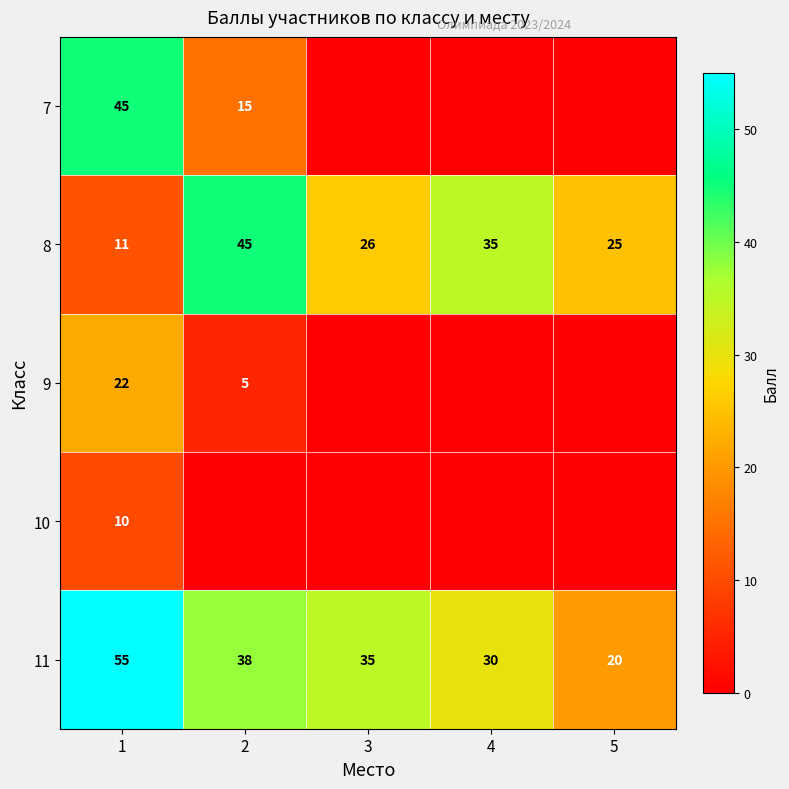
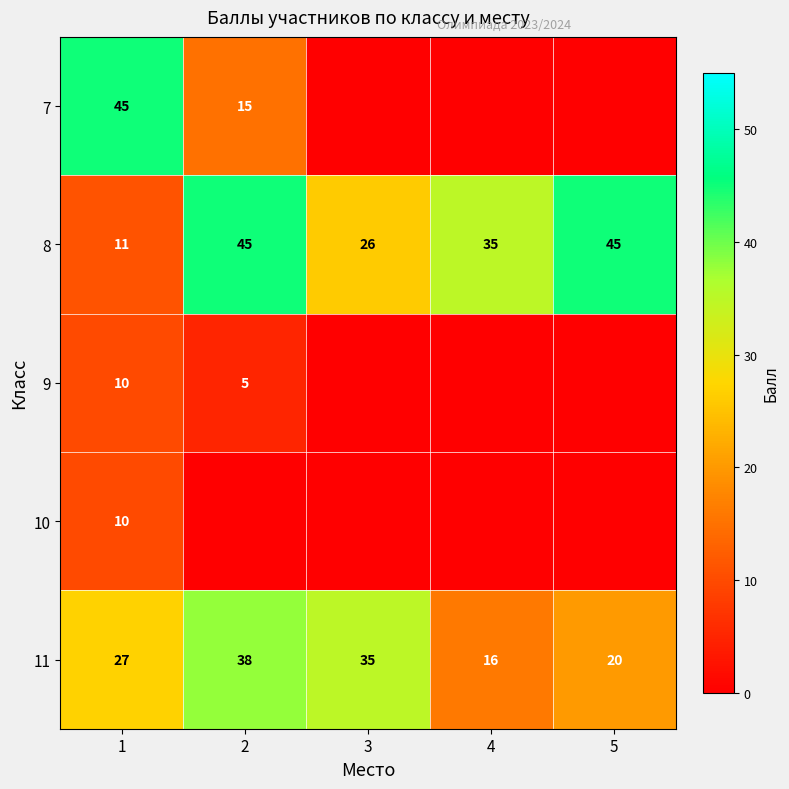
8, 5: 25 -> 45
9, 1: 22 -> 10
11, 1: 55 -> 27
11, 4: 30 -> 16
